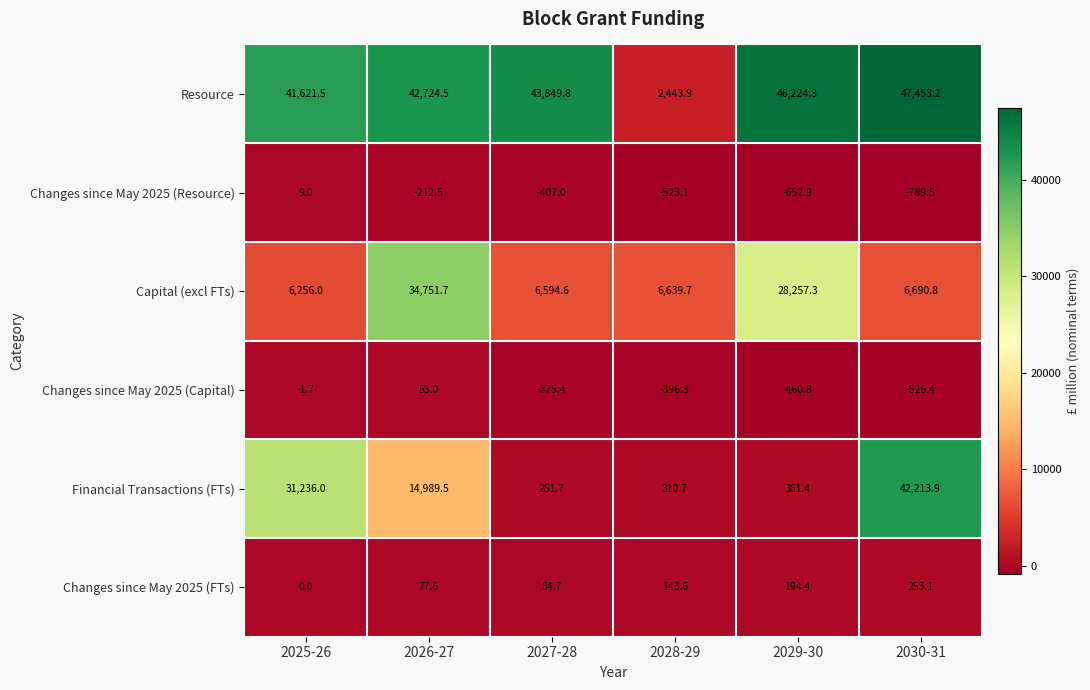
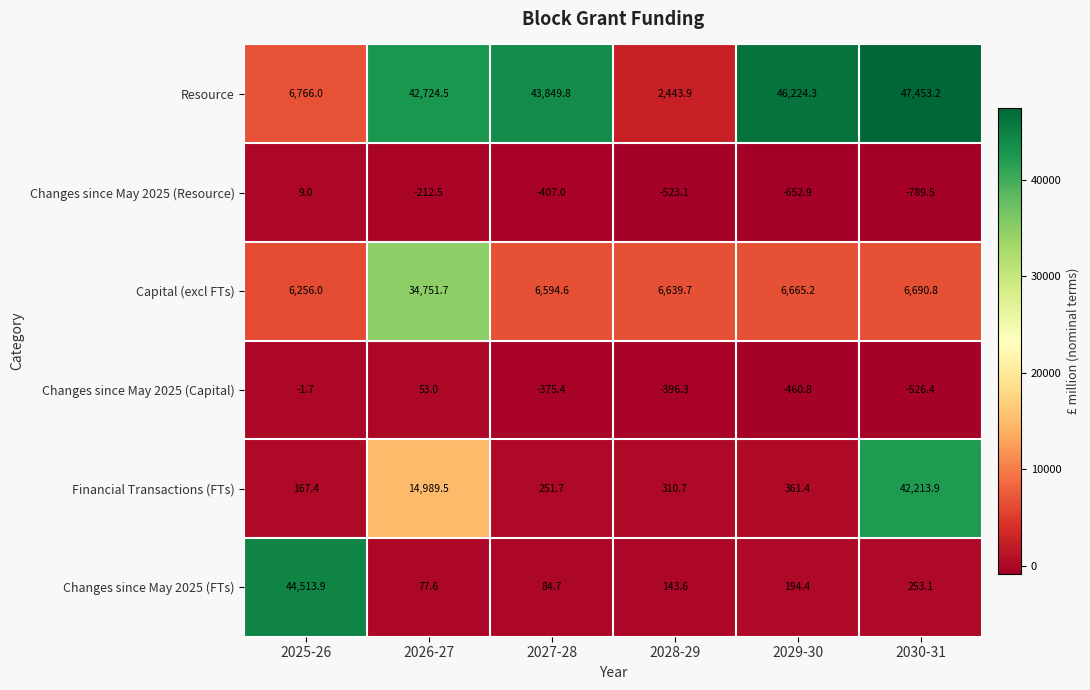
Resource, 2025-26: 41,621.5 -> 6,766.0
Capital (excl FTs), 2029-30: 28,257.3 -> 6,665.2
Financial Transactions (FTs), 2025-26: 31,236.0 -> 167.4
Changes since May 2025 (FTs), 2025-26: 0.0 -> 44,513.9
